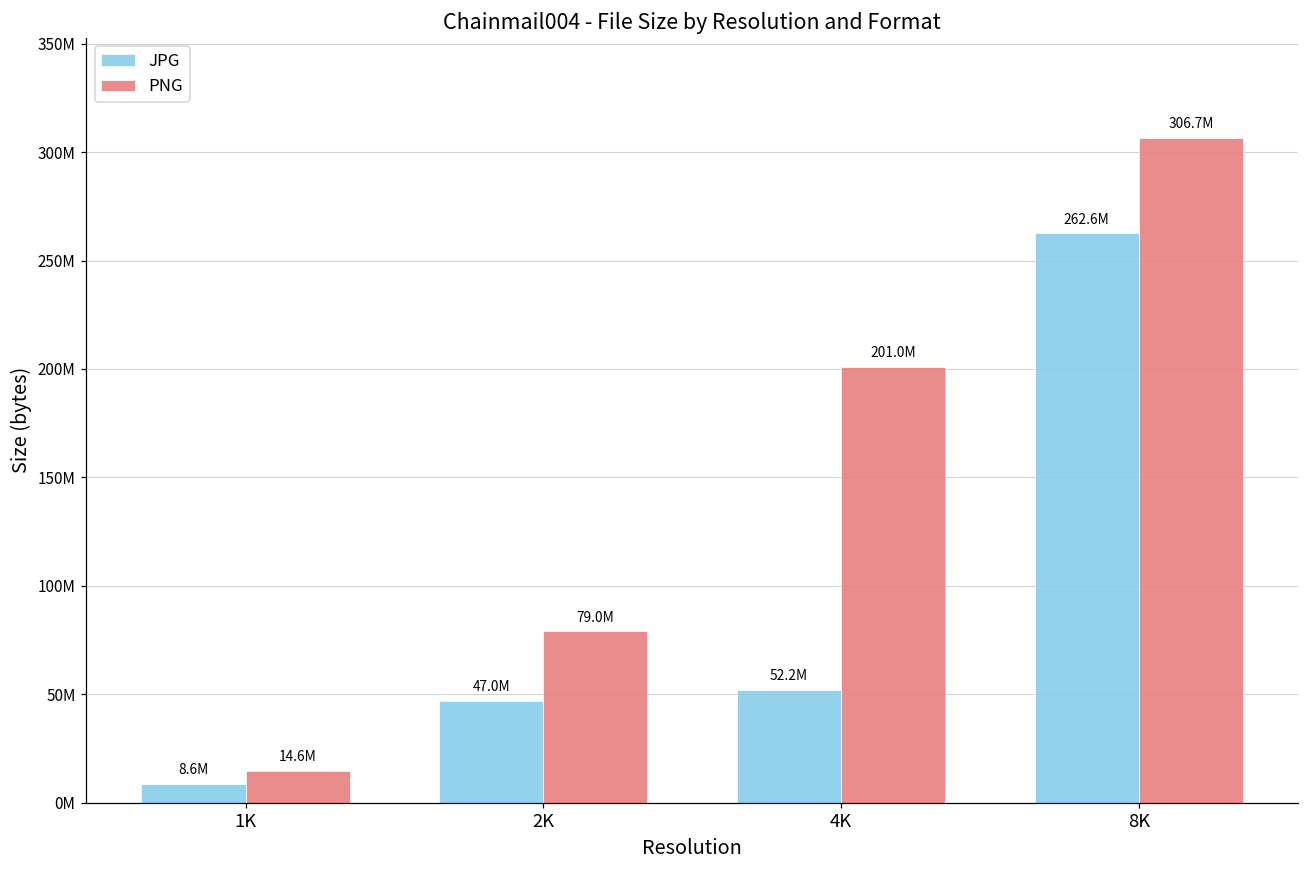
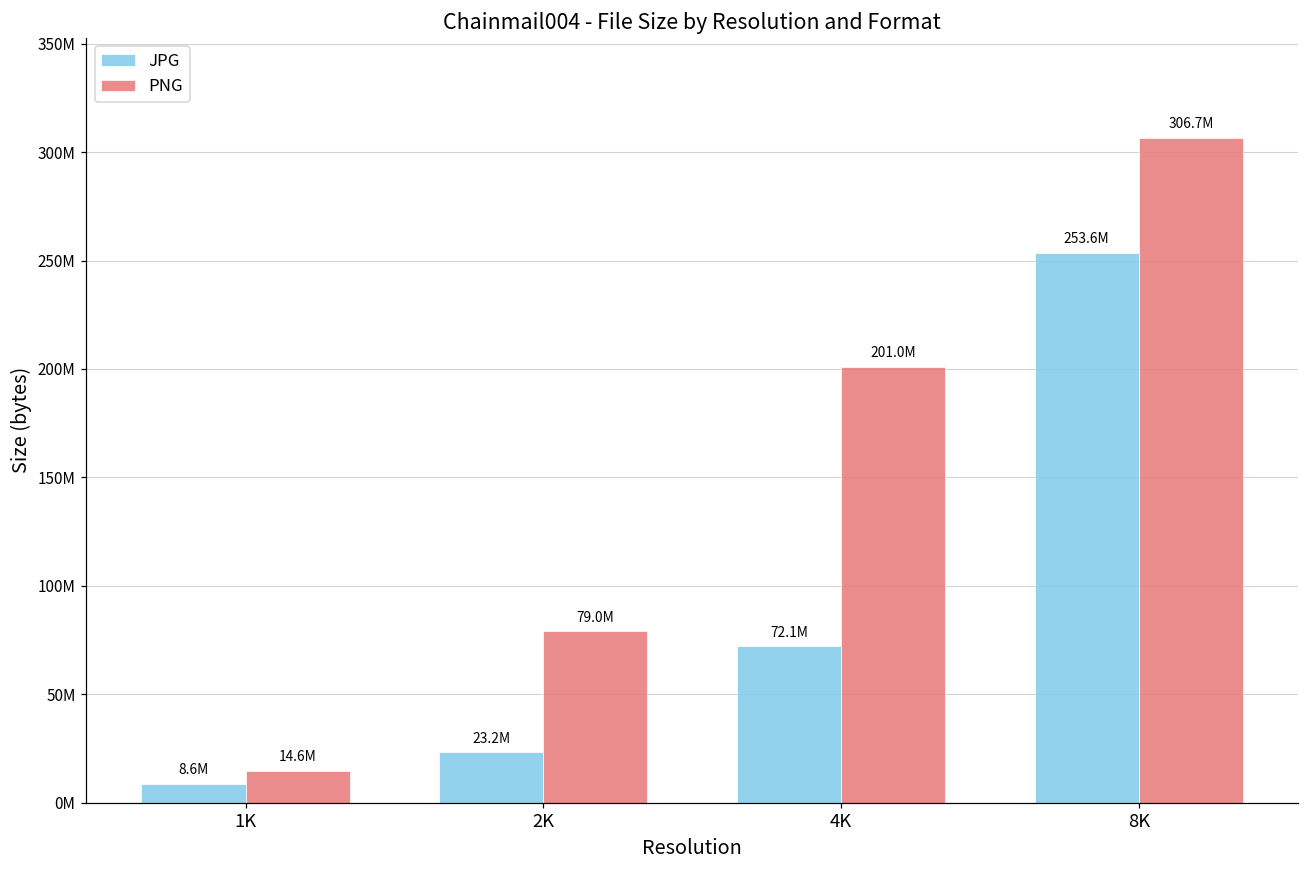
JPG, 2K: 47.0M -> 23.2M
JPG, 4K: 52.2M -> 72.1M
JPG, 8K: 262.6M -> 253.6M
